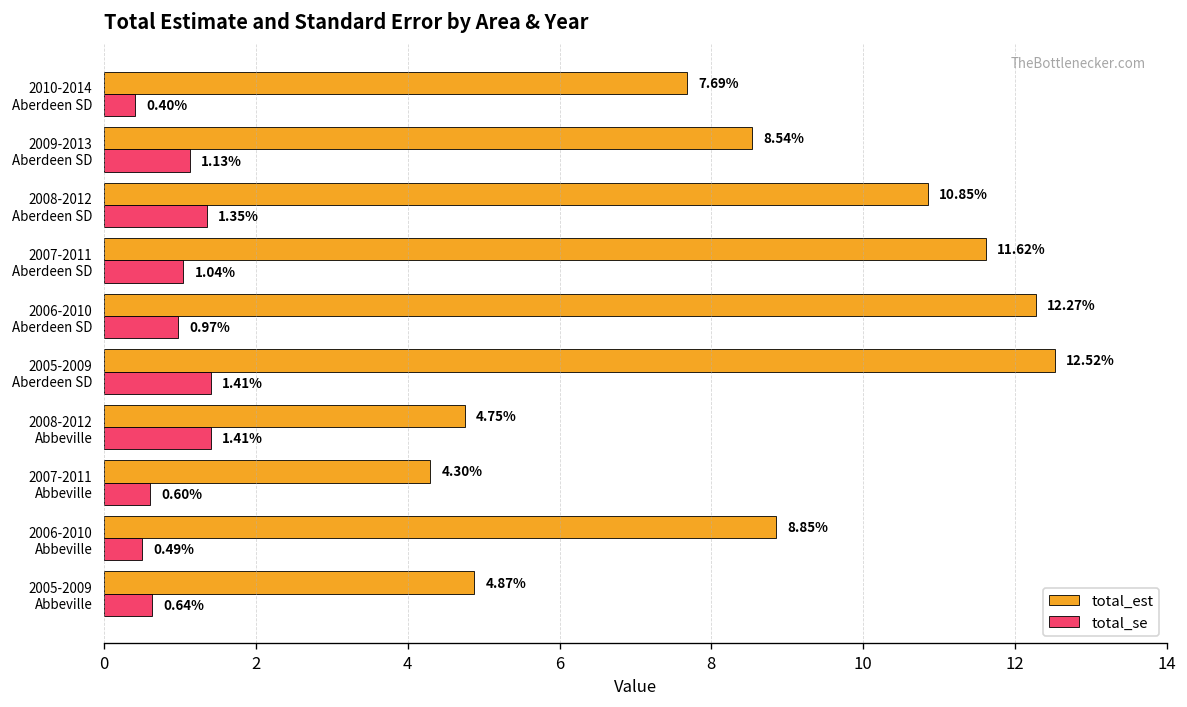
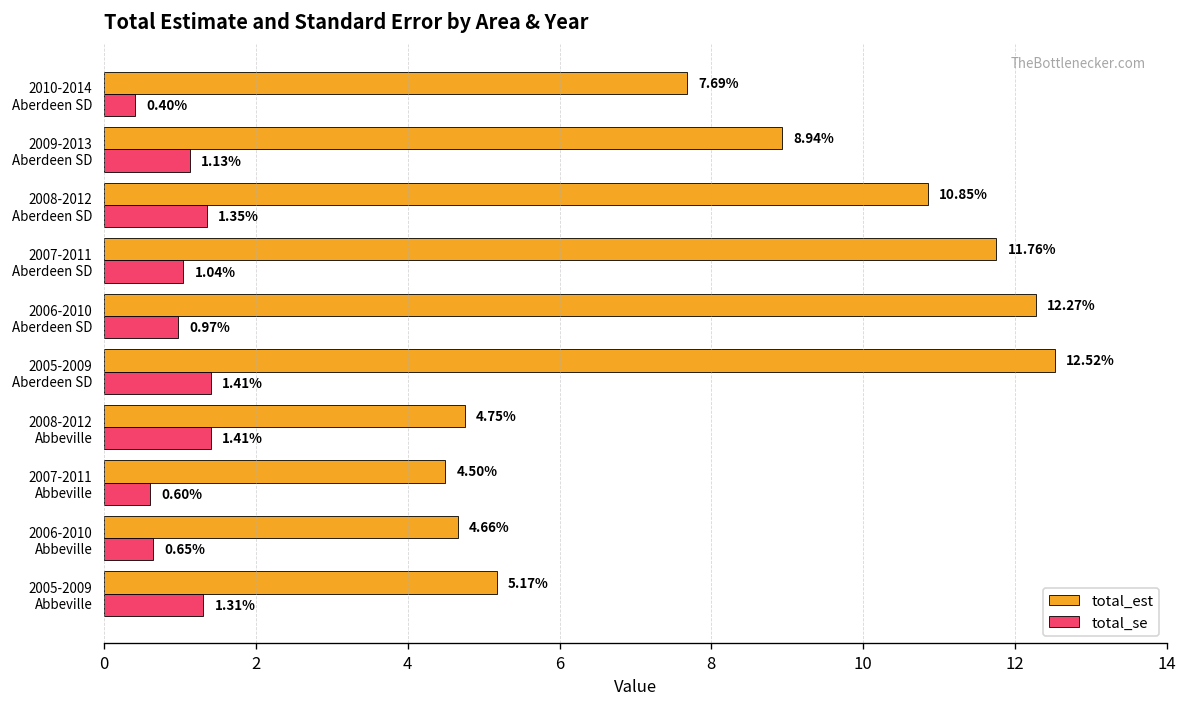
total_est, 2009-2013 Aberdeen SD: 8.54% -> 8.94%
total_est, 2007-2011 Aberdeen SD: 11.62% -> 11.76%
total_est, 2007-2011 Abbeville: 4.30% -> 4.50%
total_est, 2006-2010 Abbeville: 8.85% -> 4.66%
total_se, 2006-2010 Abbeville: 0.49% -> 0.65%
total_est, 2005-2009 Abbeville: 4.87% -> 5.17%
total_se, 2005-2009 Abbeville: 0.64% -> 1.31%
